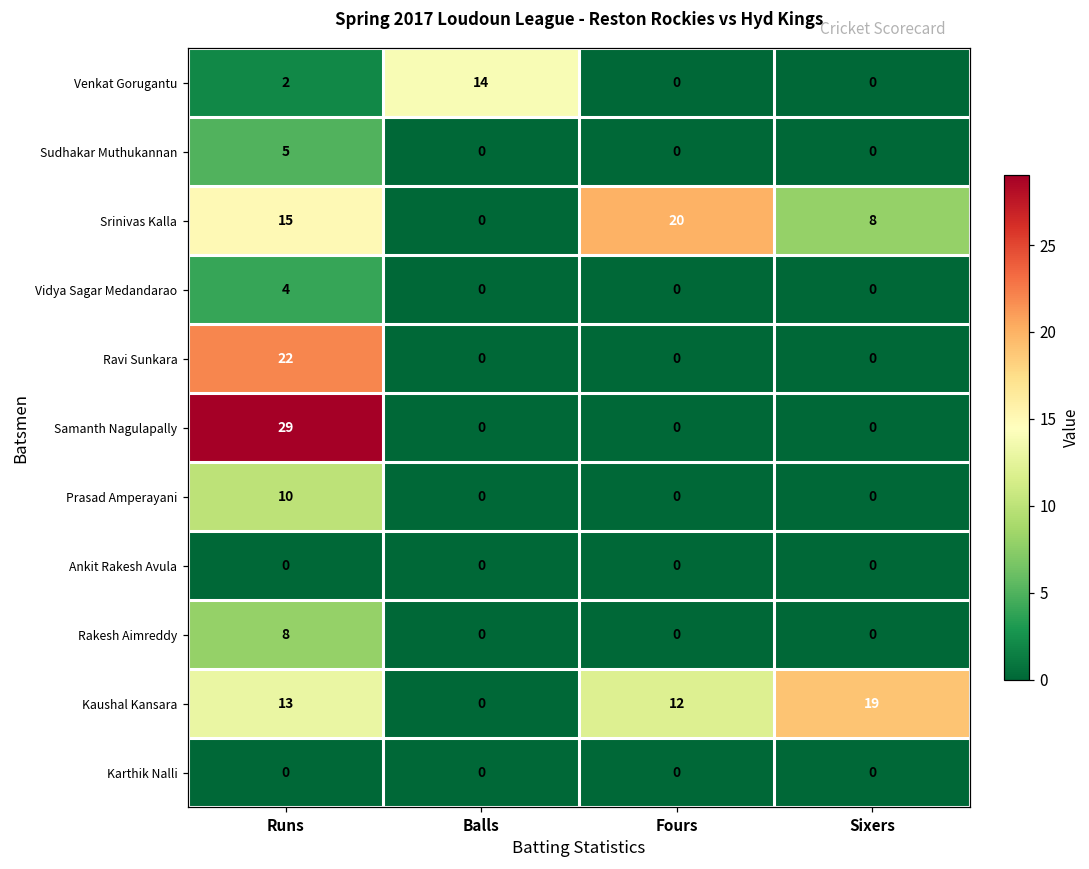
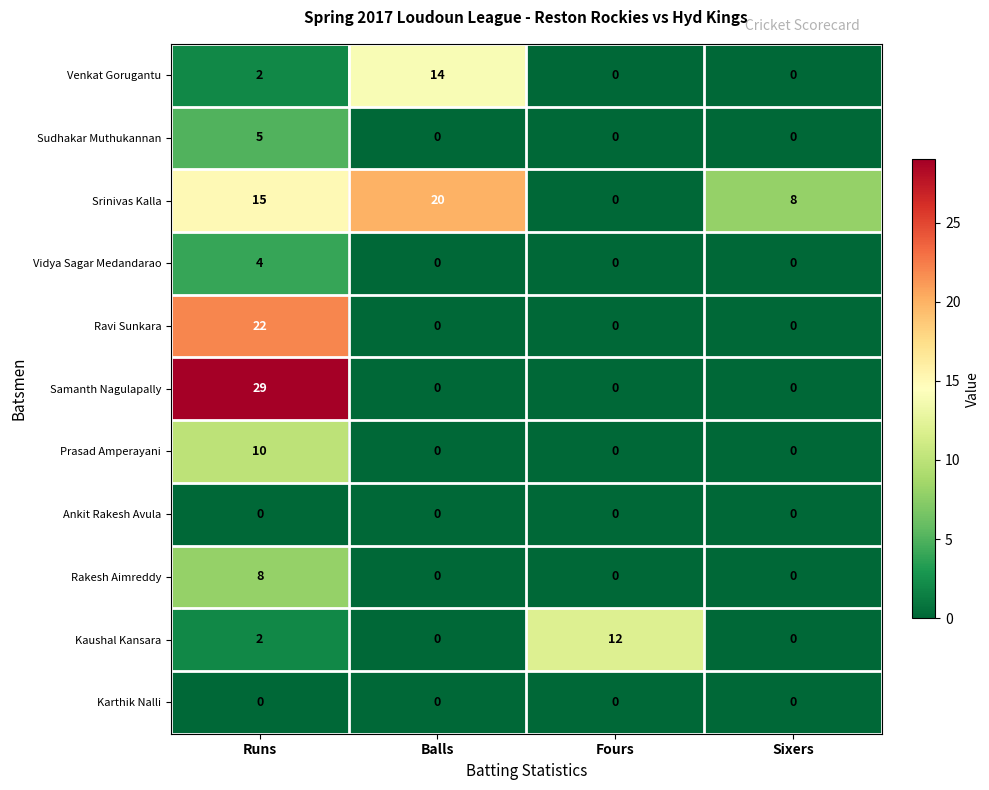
Srinivas Kalla, Balls: 0 -> 20
Srinivas Kalla, Fours: 20 -> 0
Kaushal Kansara, Runs: 13 -> 2
Kaushal Kansara, Sixers: 19 -> 0
